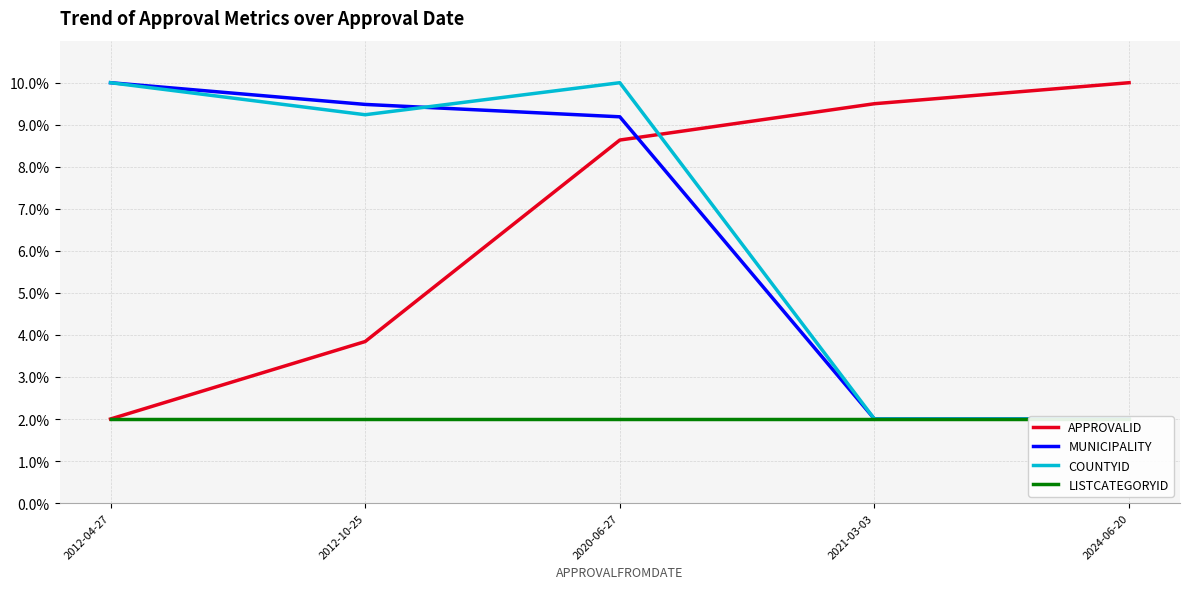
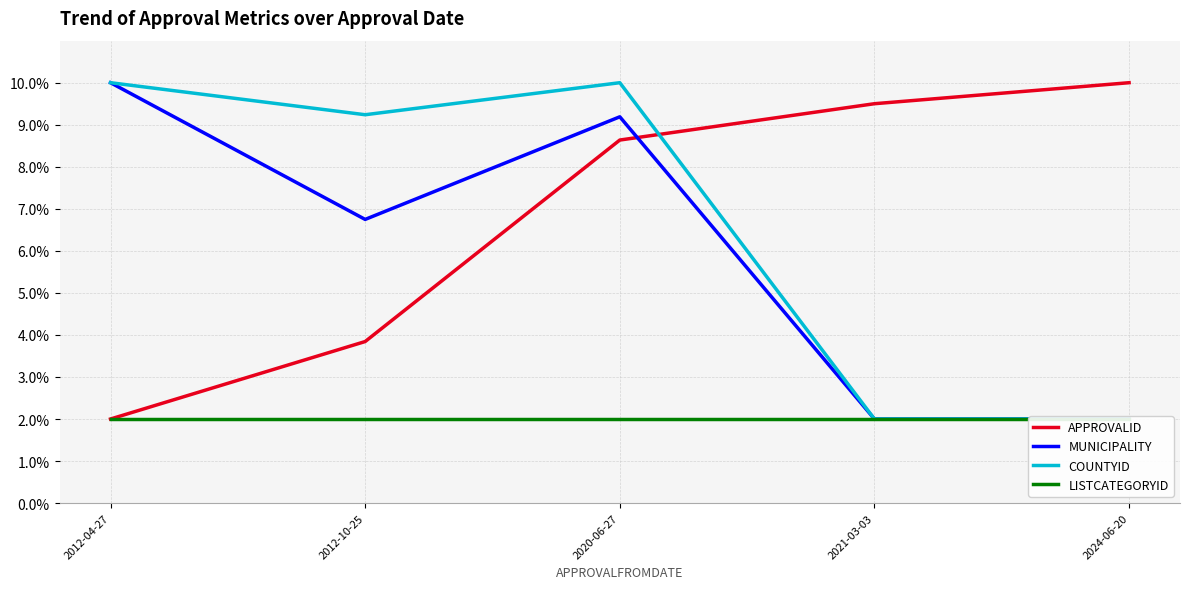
MUNICIPALITY, 2012-10-25: 9.5% -> 6.7%
